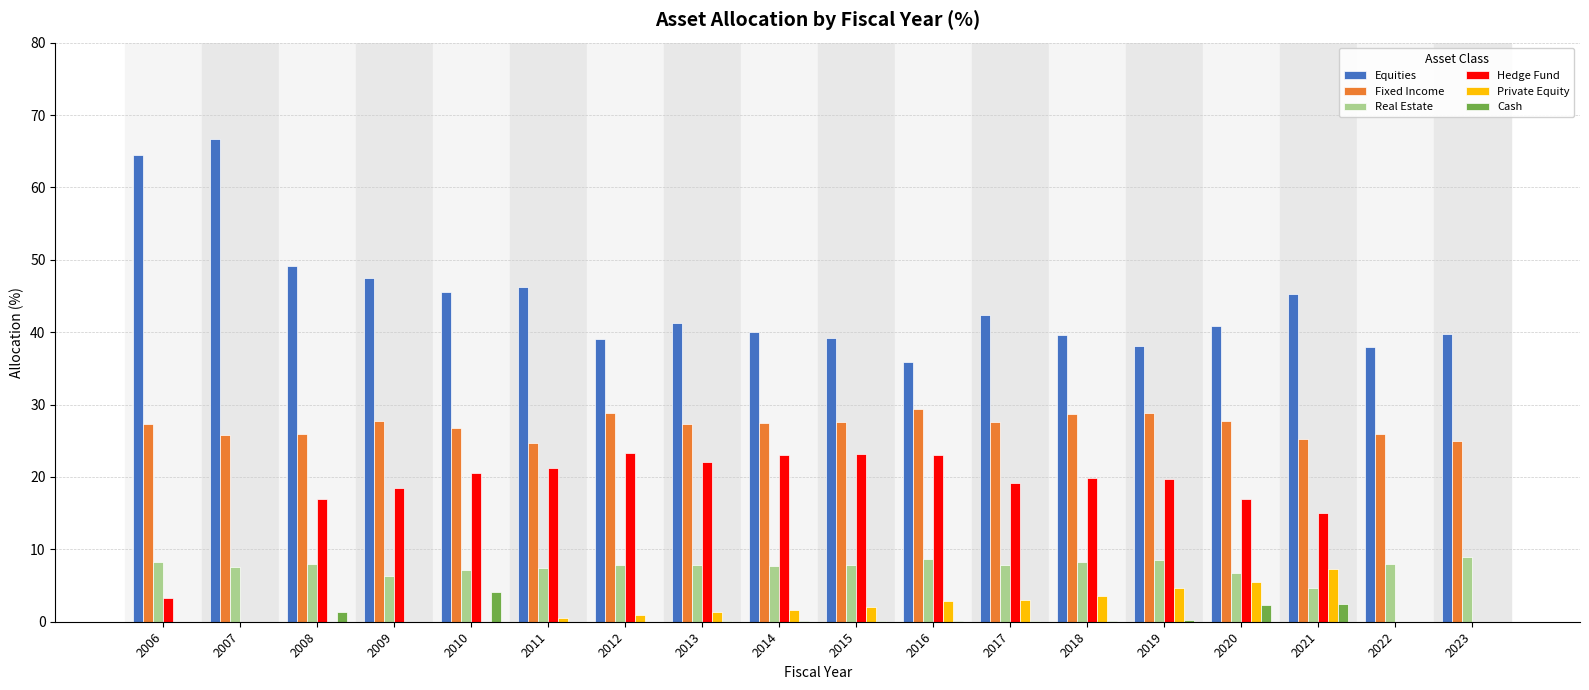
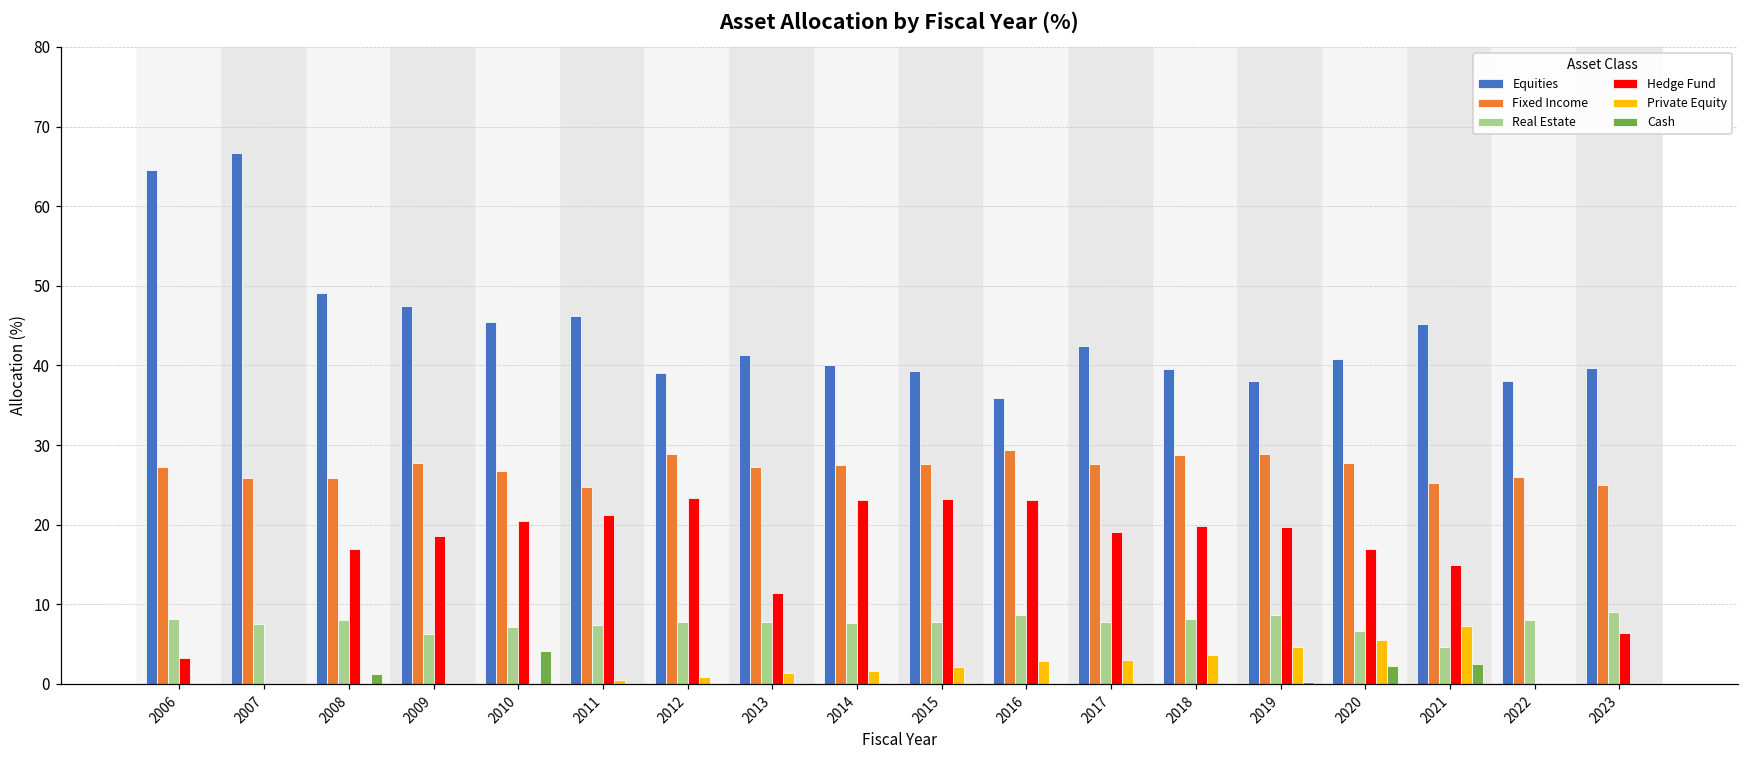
Hedge Fund, 2013: 22 -> 11
Hedge Fund, 2023: 0 -> 6
